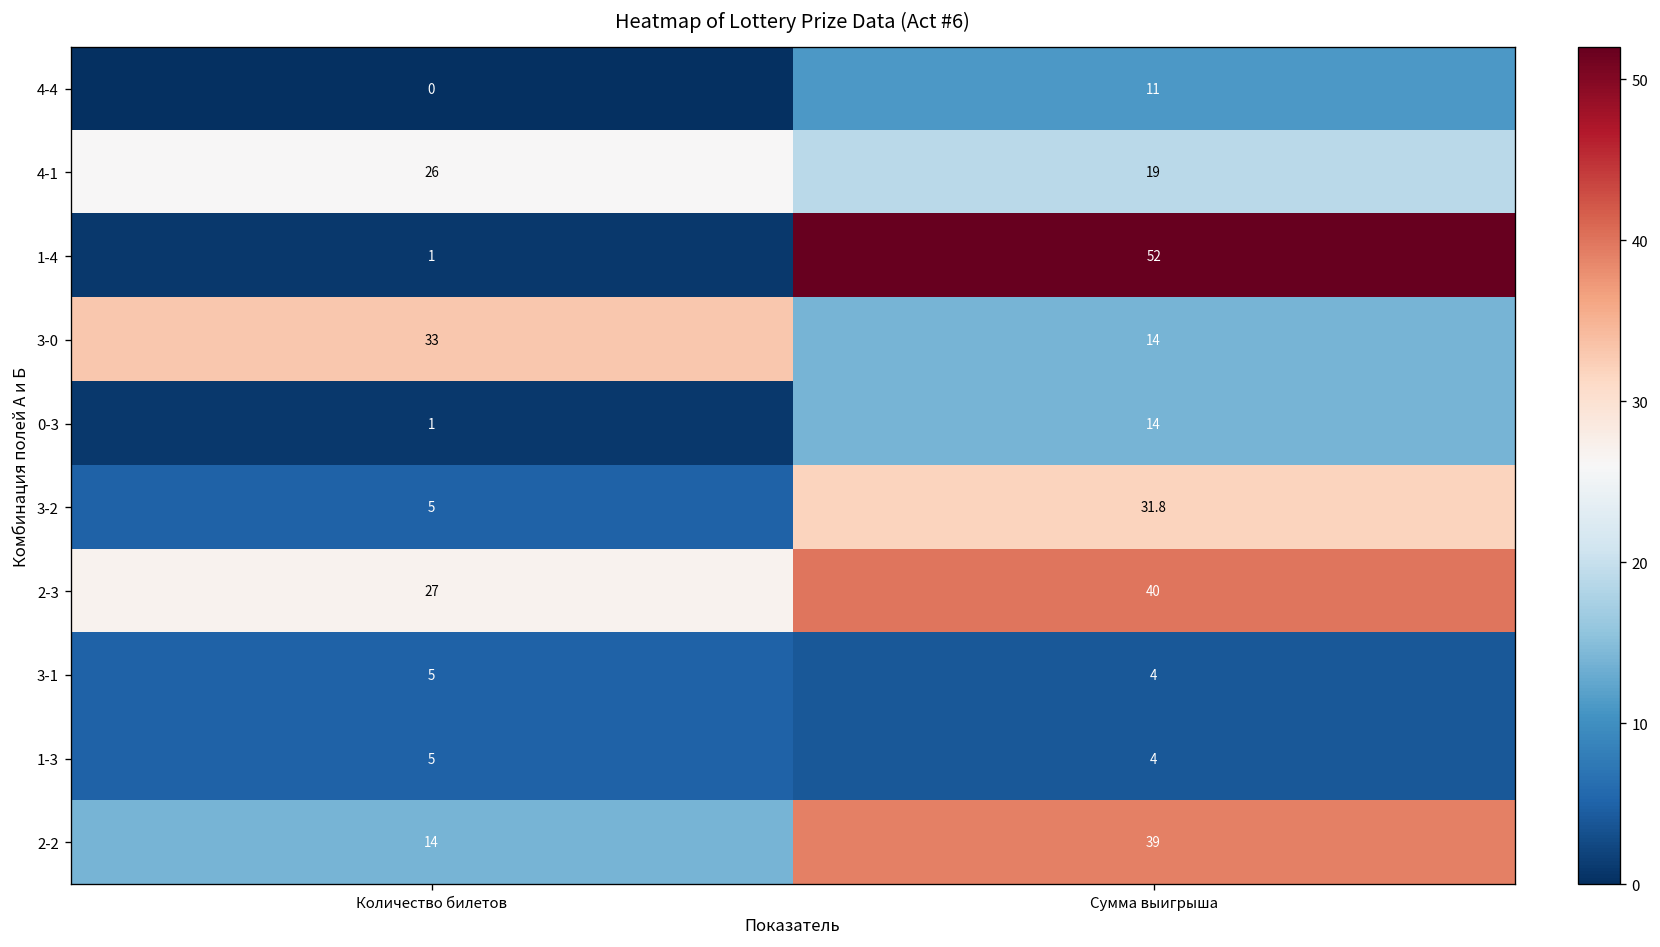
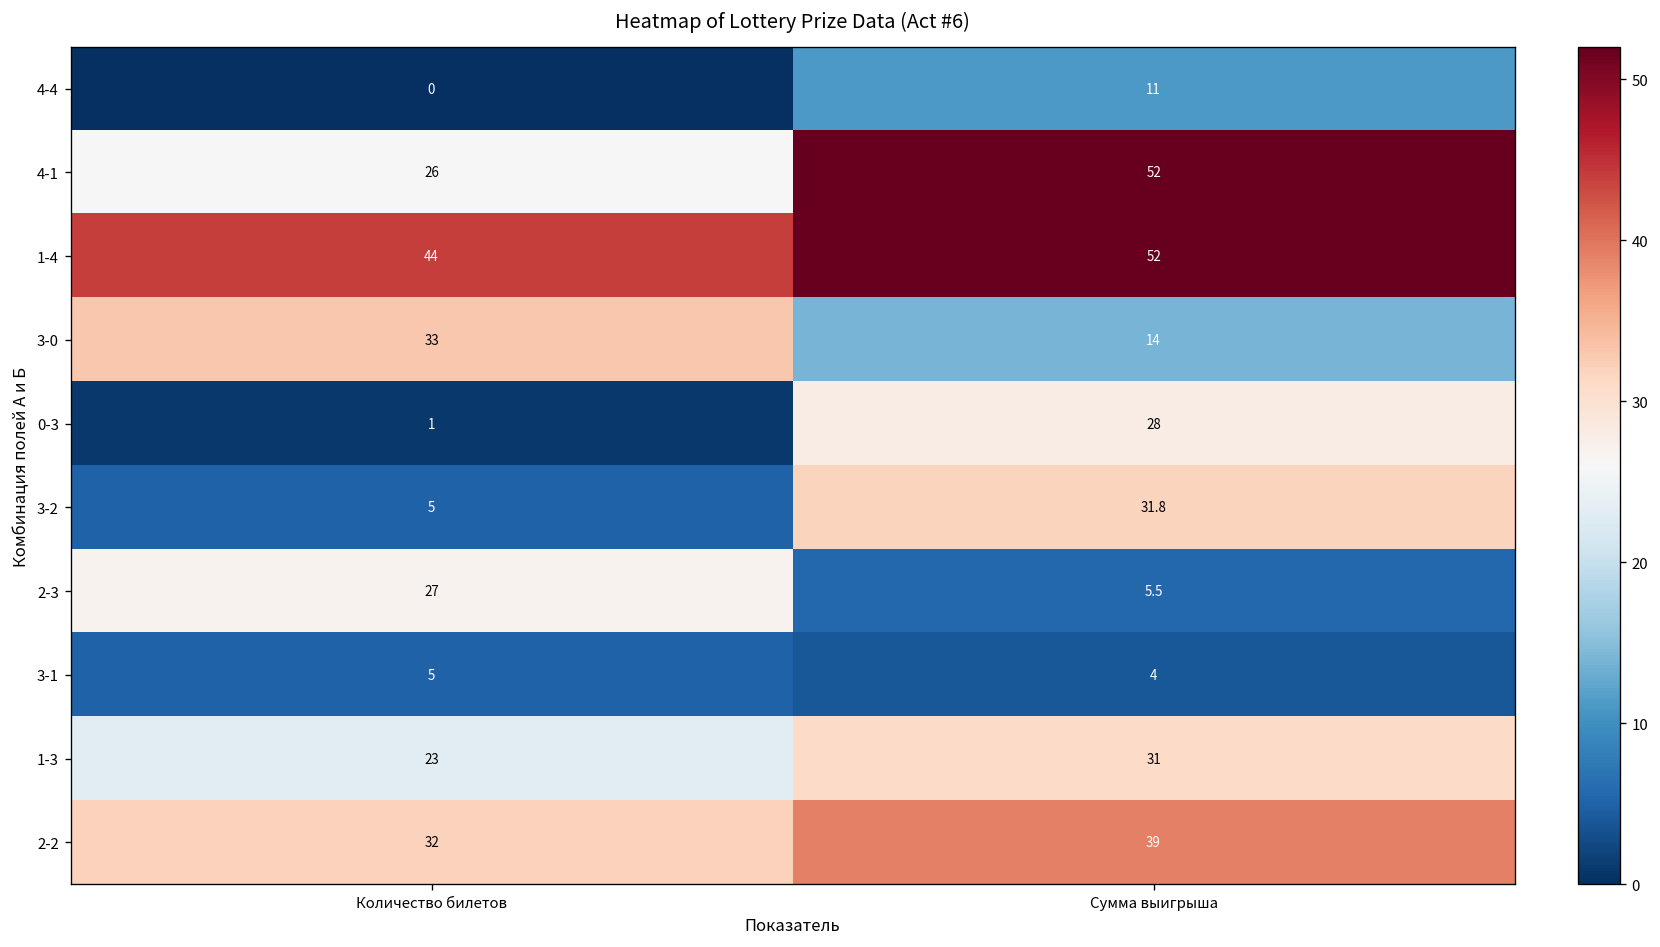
4-1, Сумма выигрыша: 19 -> 52
1-4, Количество билетов: 1 -> 44
0-3, Сумма выигрыша: 14 -> 28
2-3, Сумма выигрыша: 40 -> 5.5
1-3, Количество билетов: 5 -> 23
1-3, Сумма выигрыша: 4 -> 31
2-2, Количество билетов: 14 -> 32
